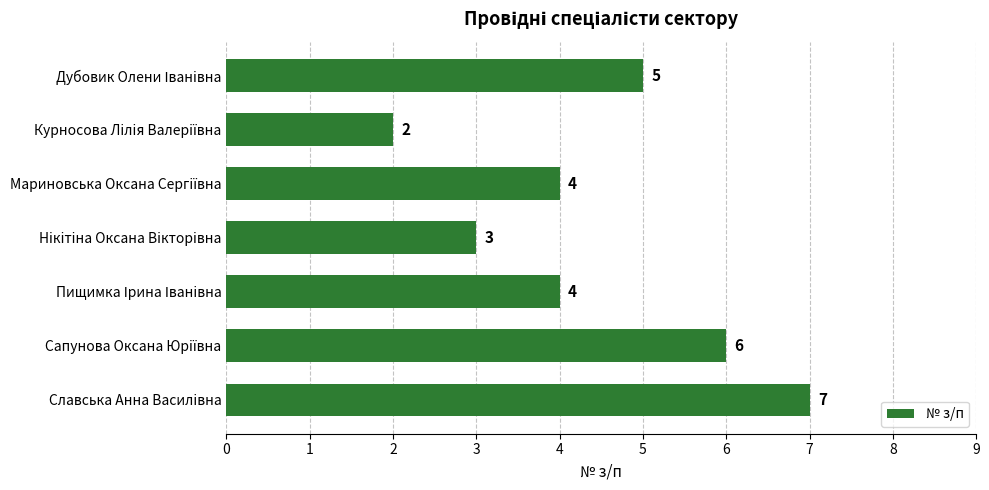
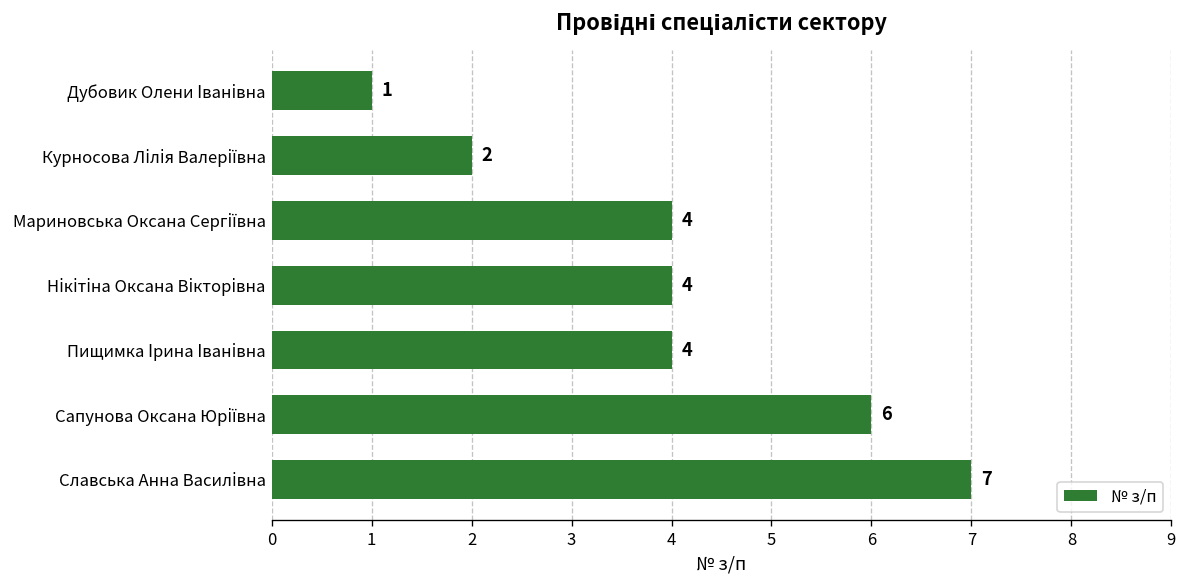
Дубовик Олени Іванівна: 5 -> 1
Нікітіна Оксана Вікторівна: 3 -> 4
